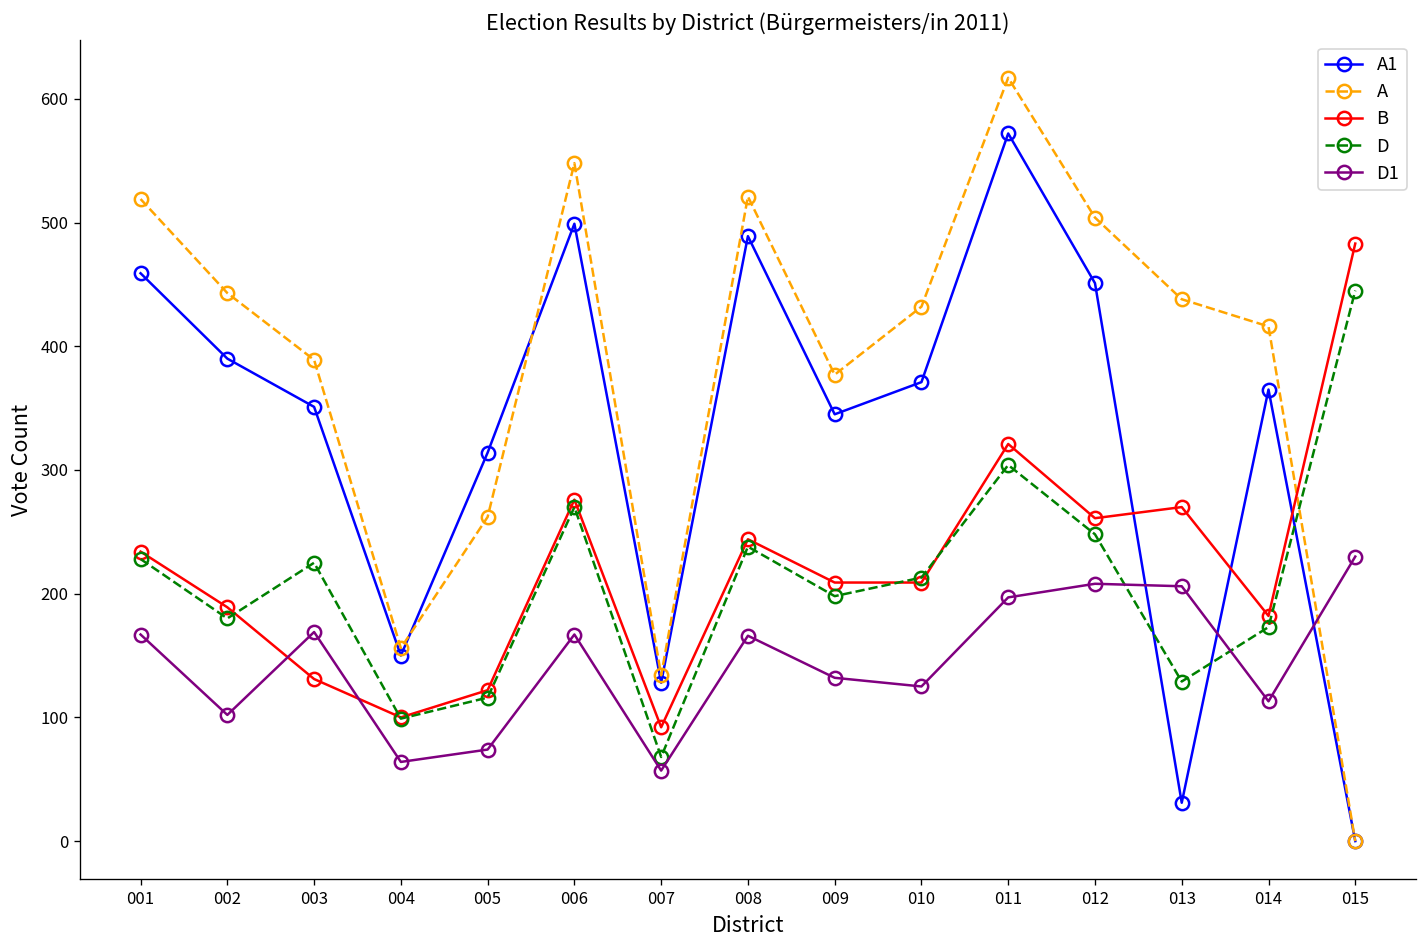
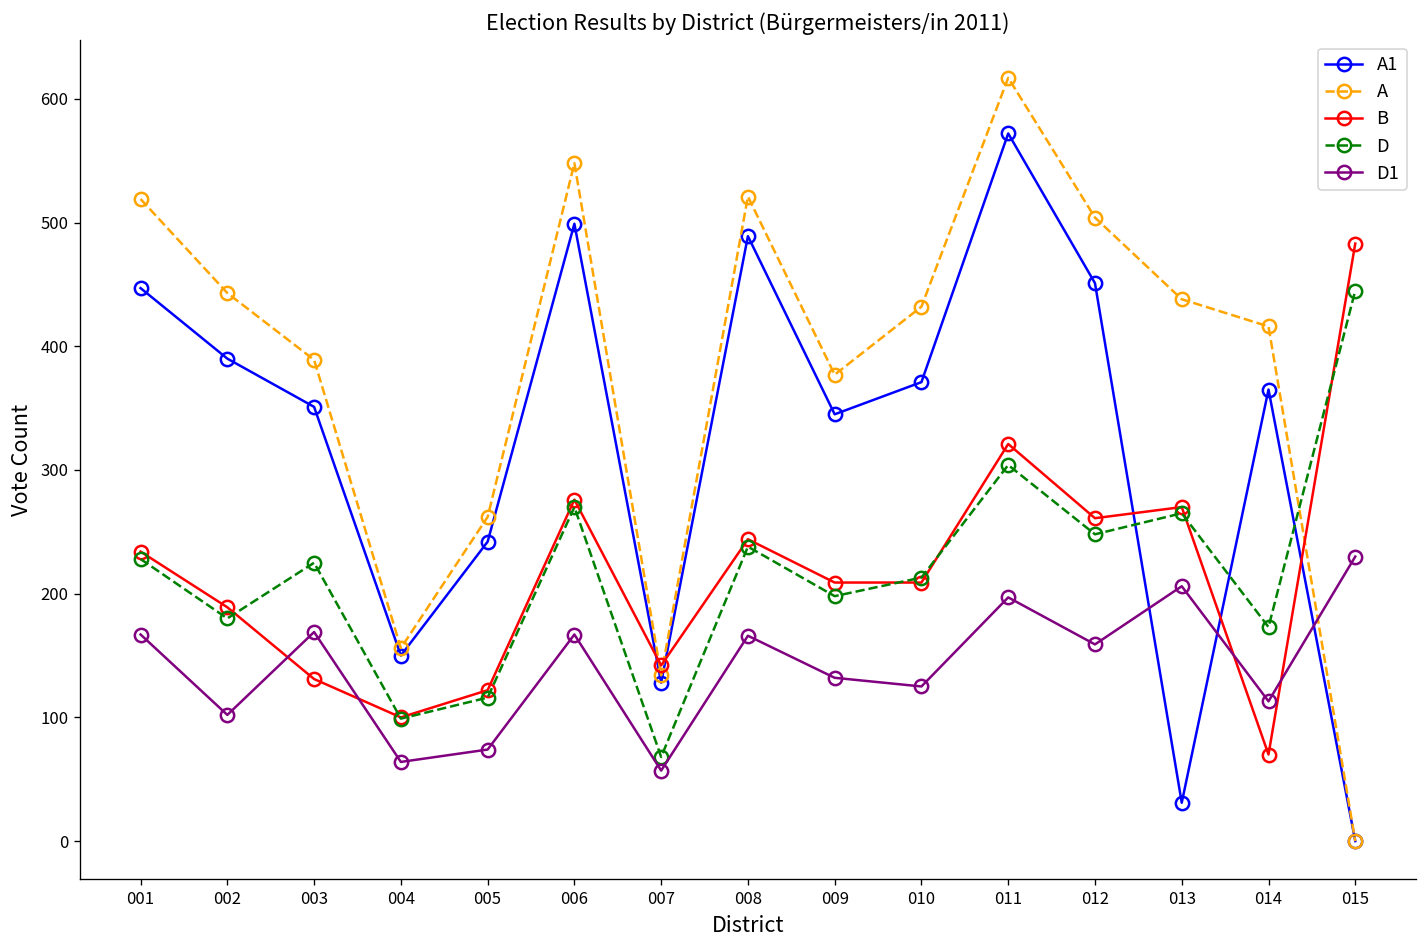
A1, 001: 459 -> 447
A1, 005: 314 -> 242
B, 007: 92 -> 142
D1, 012: 208 -> 159
D, 013: 129 -> 265
B, 014: 182 -> 70
